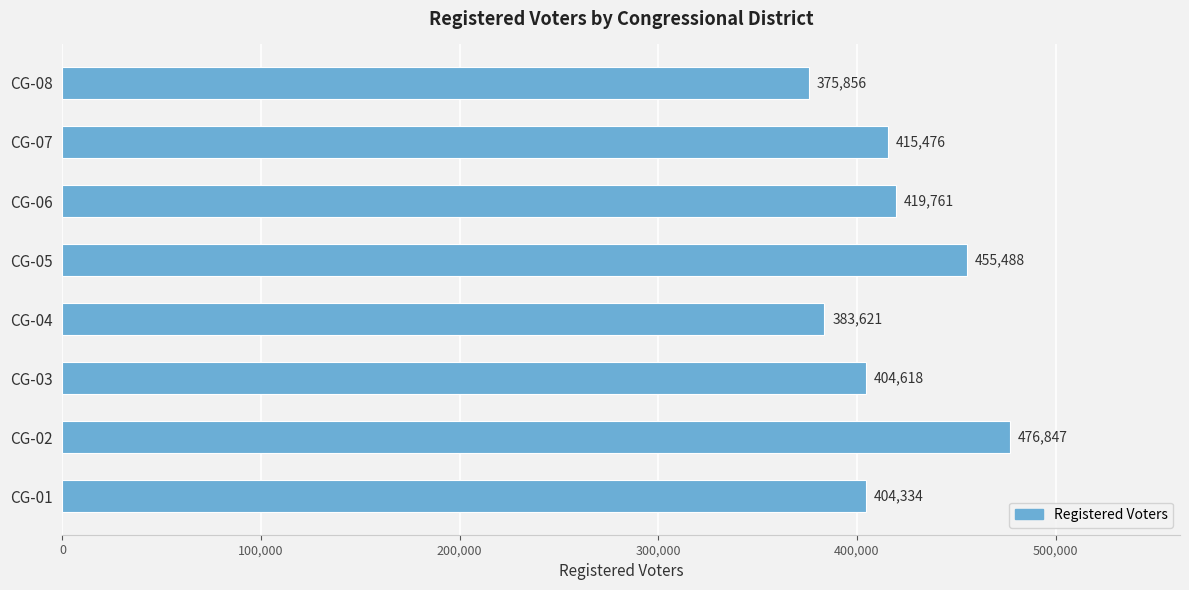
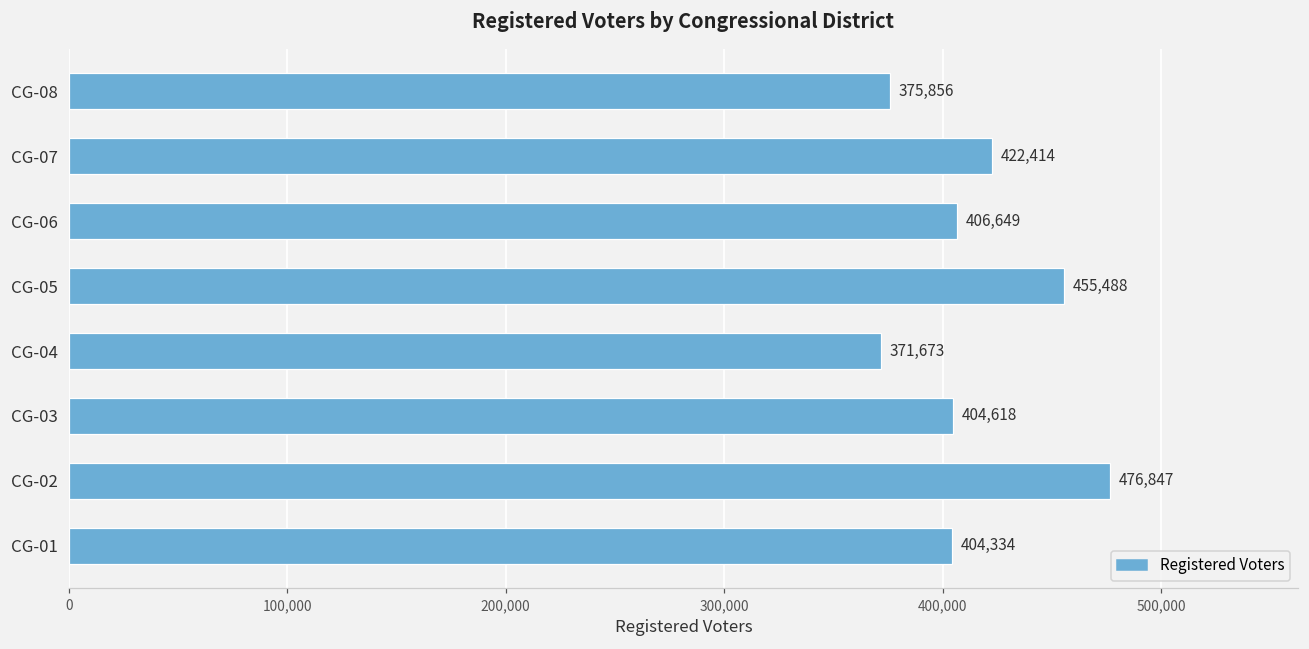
CG-07: 415,476 -> 422,414
CG-06: 419,761 -> 406,649
CG-04: 383,621 -> 371,673
